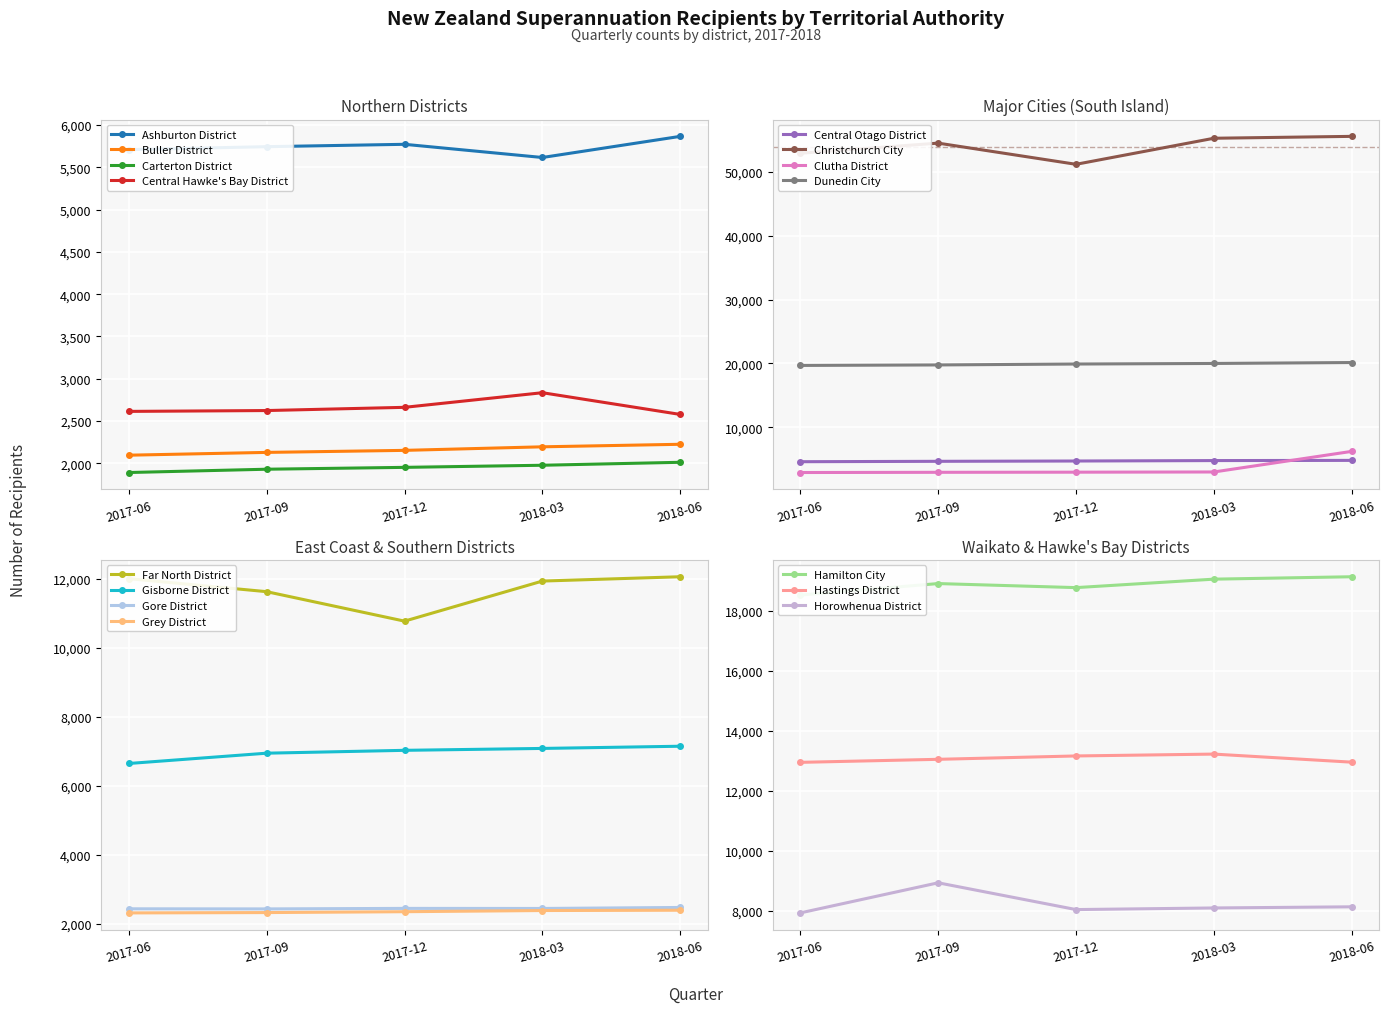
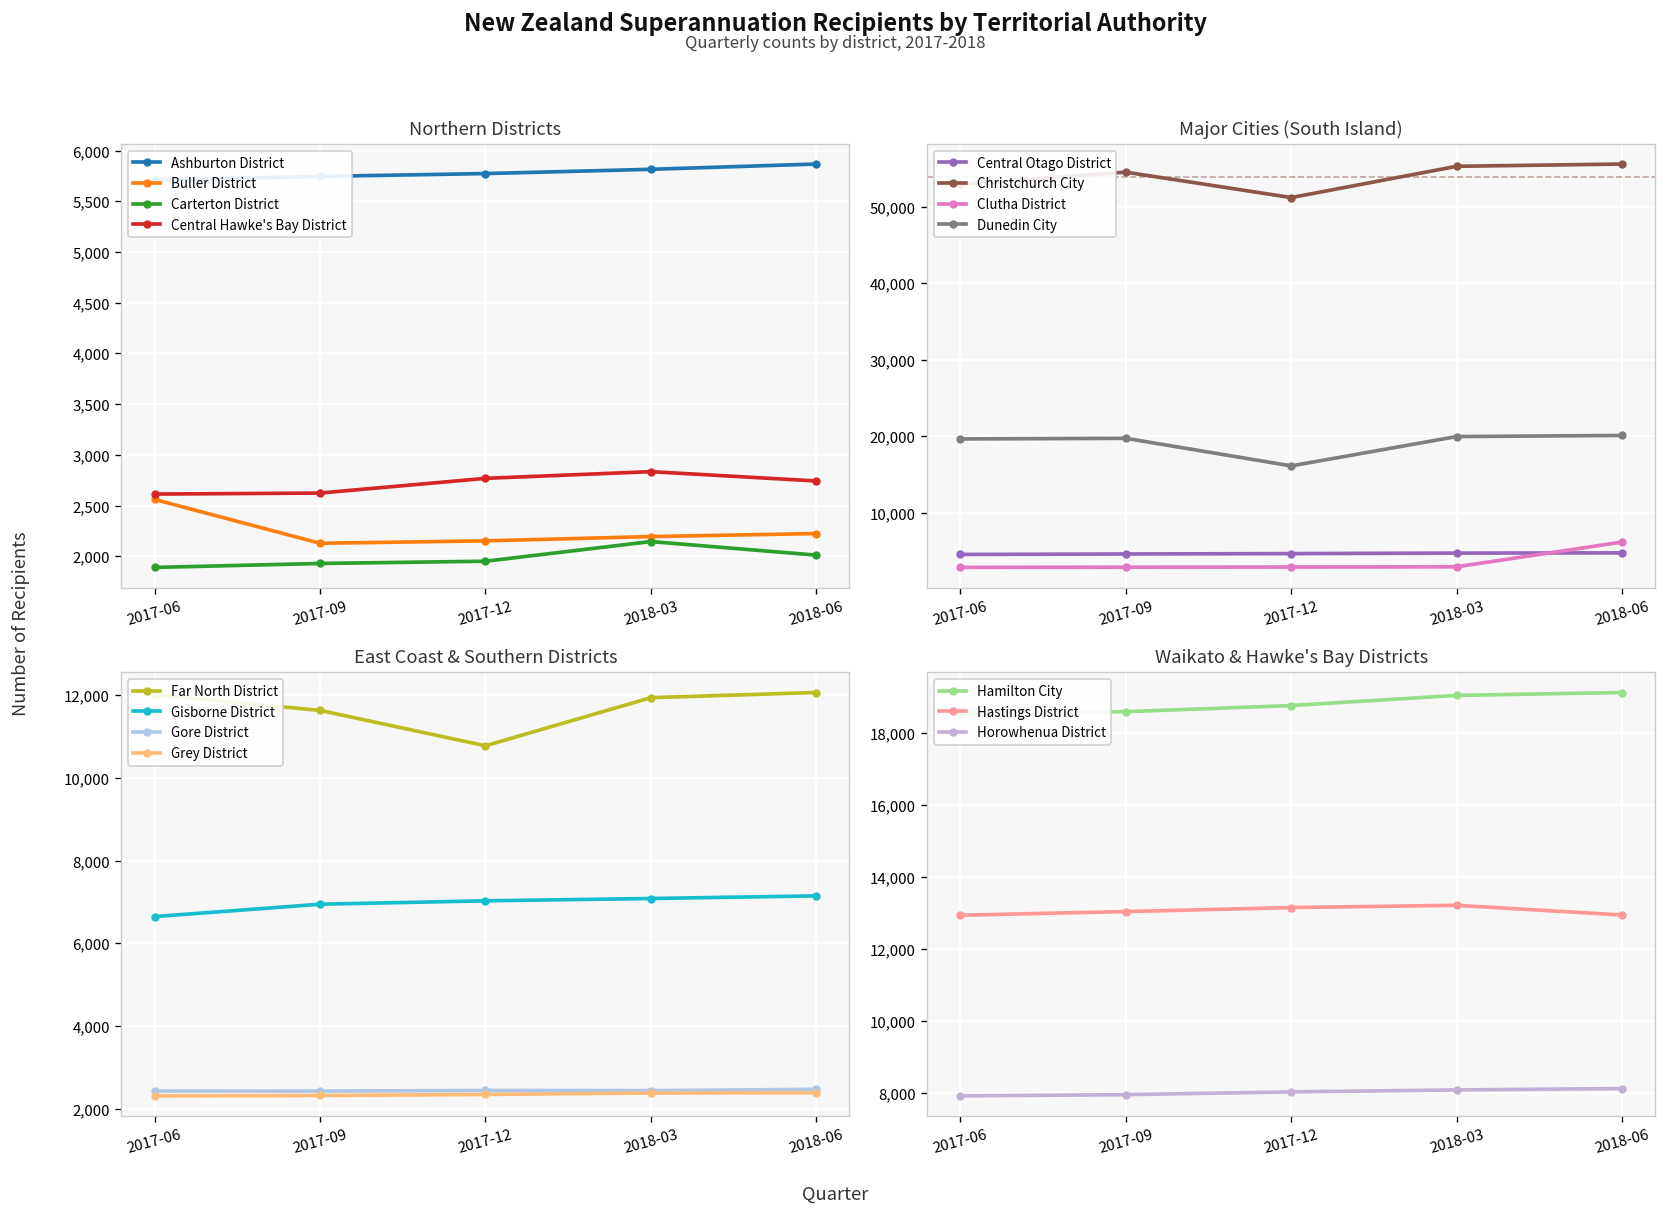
Northern Districts, Buller District, 2017-06: 2,100 -> 2,600
Northern Districts, Central Hawke's Bay District, 2017-12: 2,700 -> 2,800
Northern Districts, Ashburton District, 2018-03: 5,600 -> 5,800
Northern Districts, Carterton District, 2018-03: 2,000 -> 2,100
Northern Districts, Central Hawke's Bay District, 2018-06: 2,600 -> 2,700
Major Cities (South Island), Dunedin City, 2017-12: 20,000 -> 16,000
Waikato & Hawke's Bay Districts, Hamilton City, 2017-09: 18,900 -> 18,600
Waikato & Hawke's Bay Districts, Horowhenua District, 2017-09: 8,900 -> 8,000
